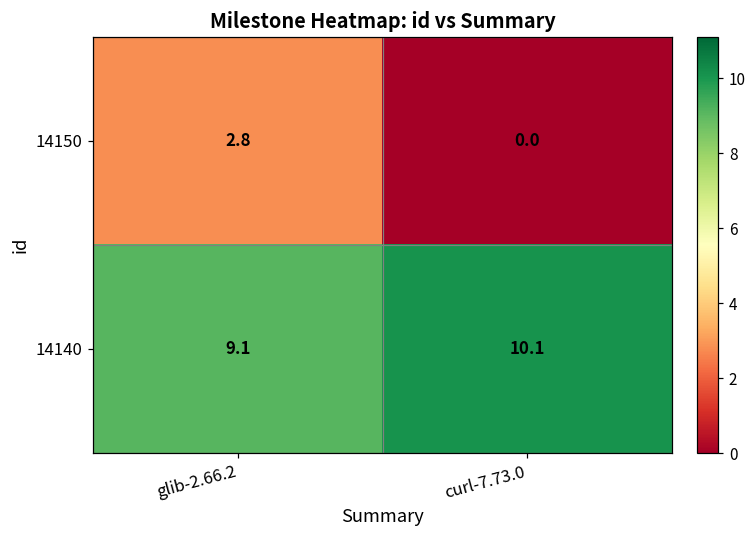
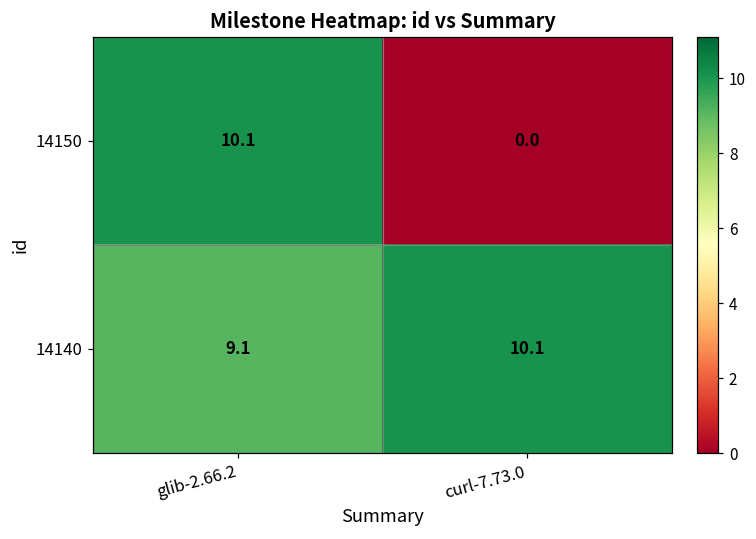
14150, glib-2.66.2: 2.8 -> 10.1
